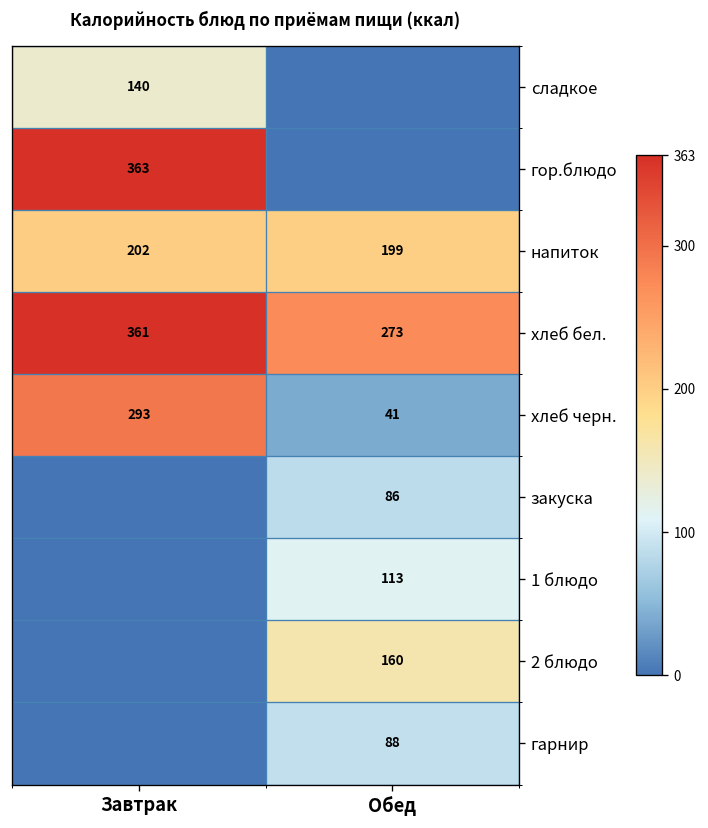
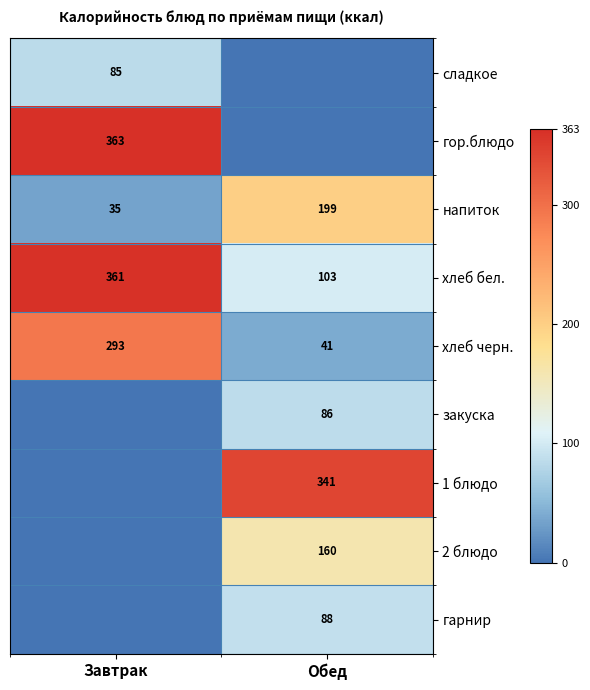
сладкое, Завтрак: 140 -> 85
напиток, Завтрак: 202 -> 35
хлеб бел., Обед: 273 -> 103
1 блюдо, Обед: 113 -> 341
